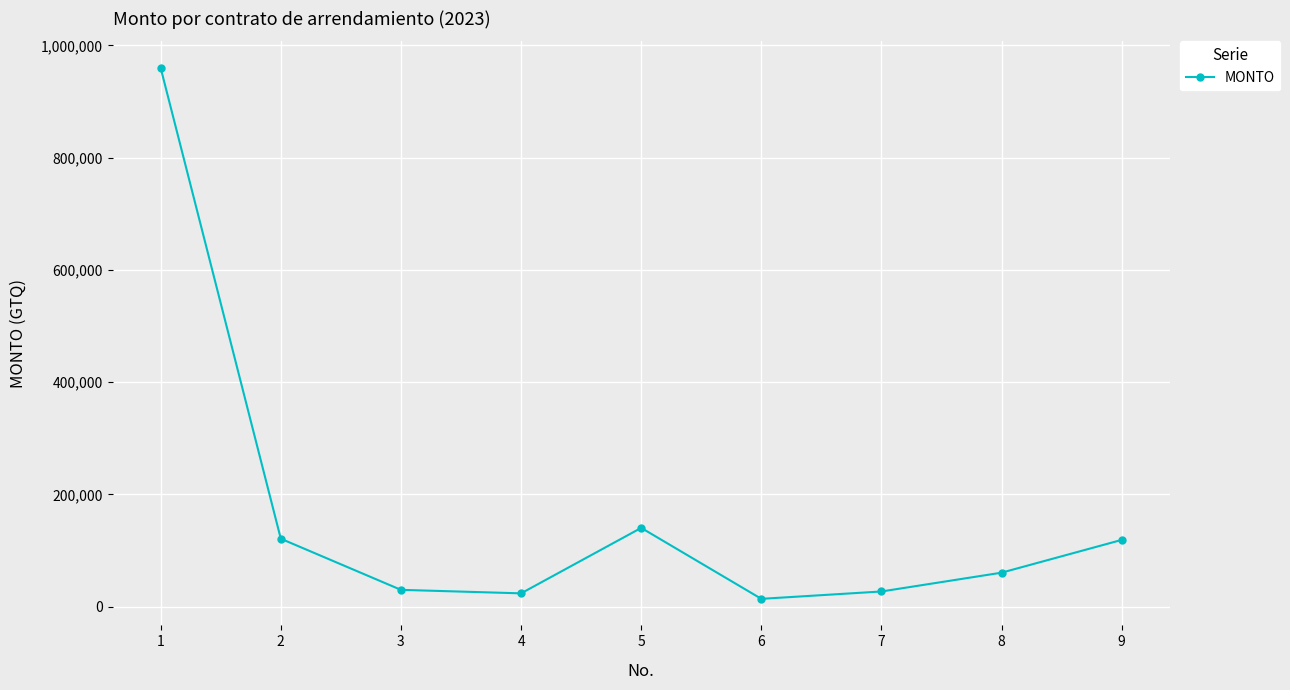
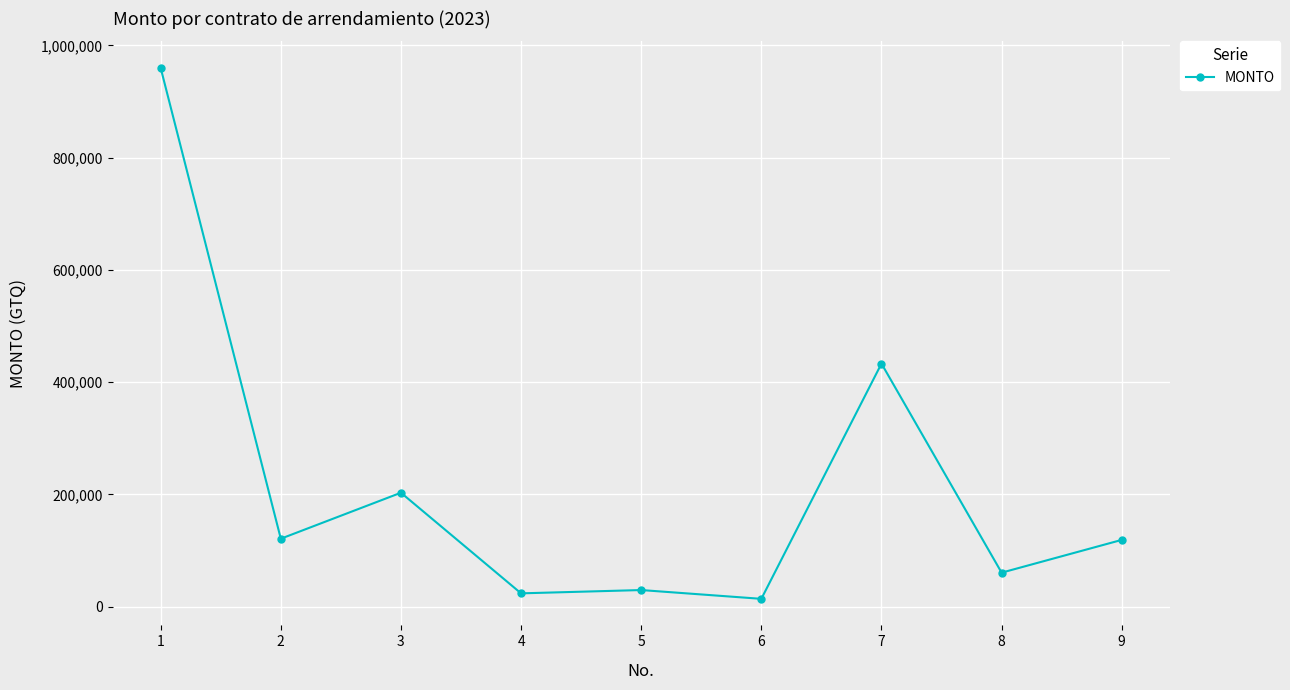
3: 30,000 -> 200,000
5: 140,000 -> 30,000
7: 30,000 -> 430,000
